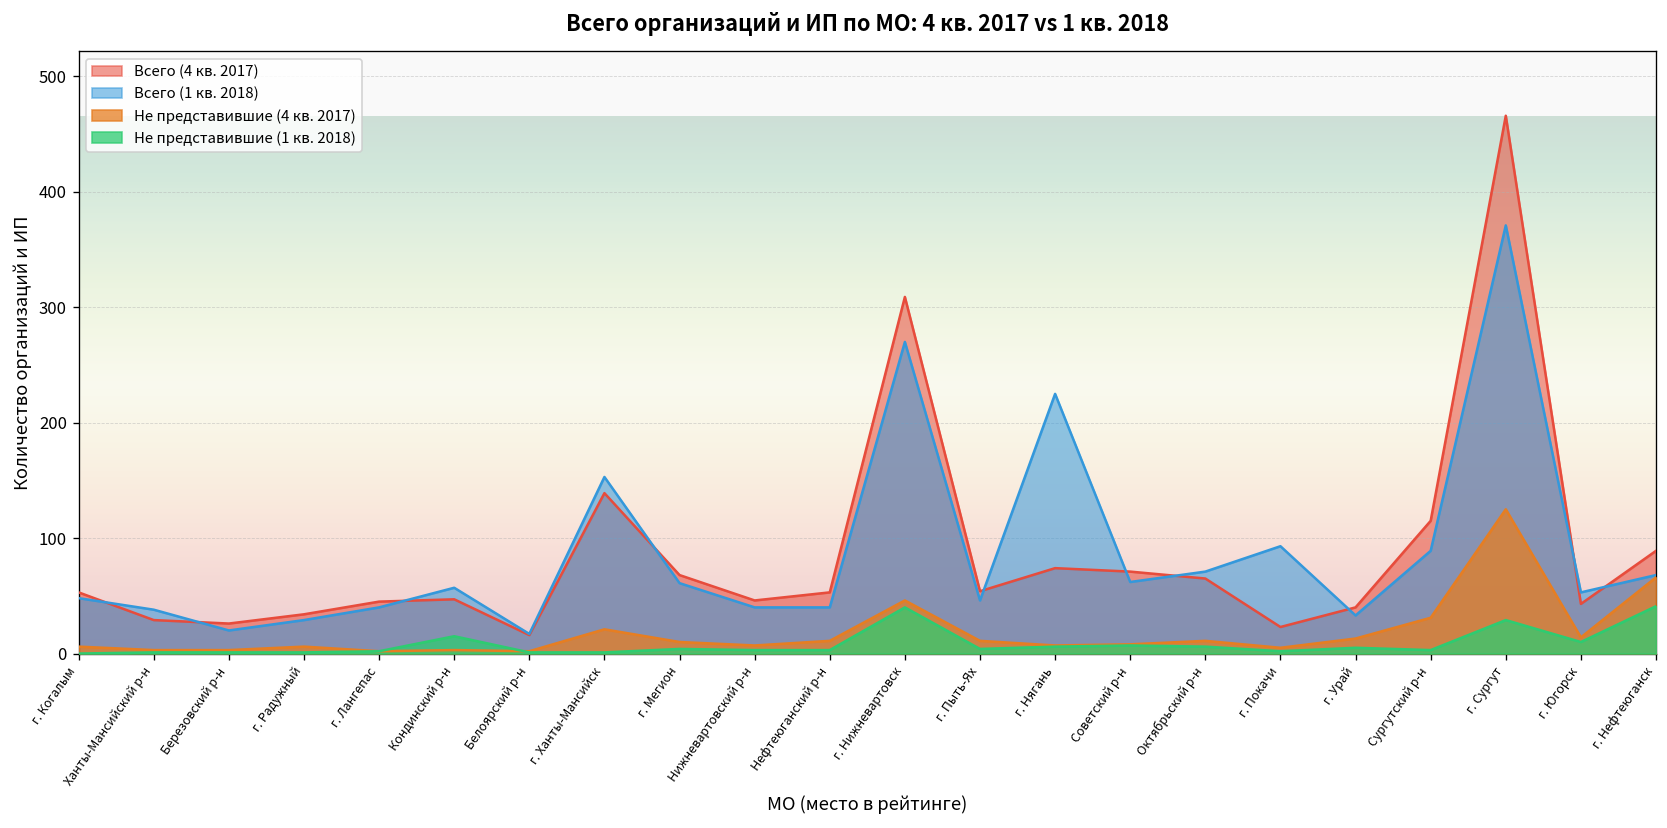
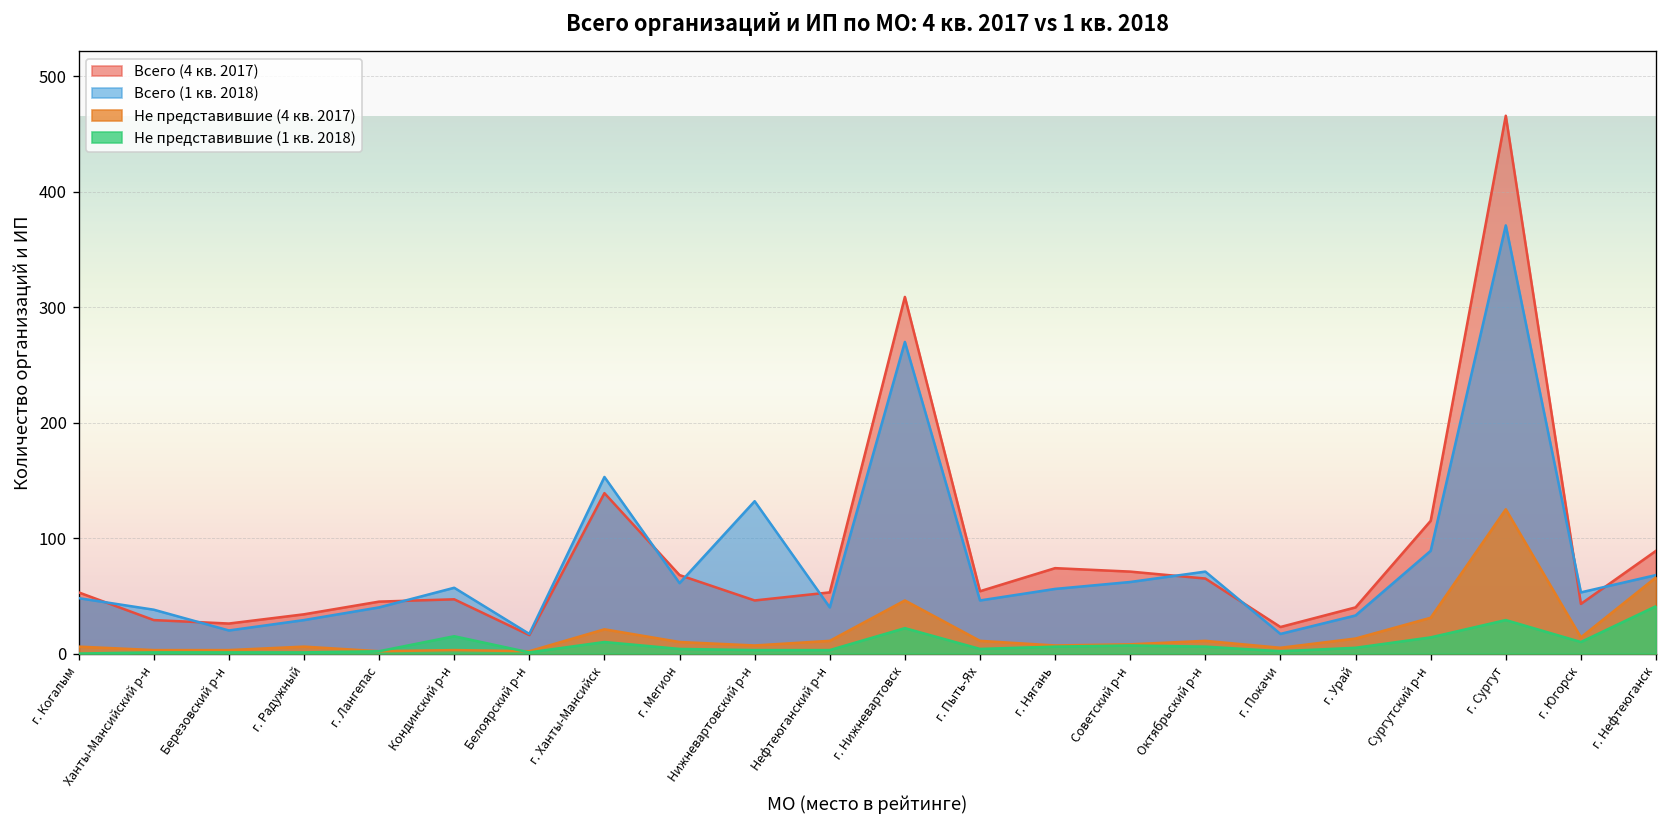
Не представившие (1 кв. 2018), г. Ханты-Мансийск: 0 -> 10
Всего (1 кв. 2018), Нижневартовский р-н: 40 -> 130
Не представившие (1 кв. 2018), г. Нижневартовск: 40 -> 20
Всего (1 кв. 2018), г. Нягань: 230 -> 60
Всего (1 кв. 2018), г. Покачи: 90 -> 20
Не представившие (1 кв. 2018), Сургутский р-н: 0 -> 10
